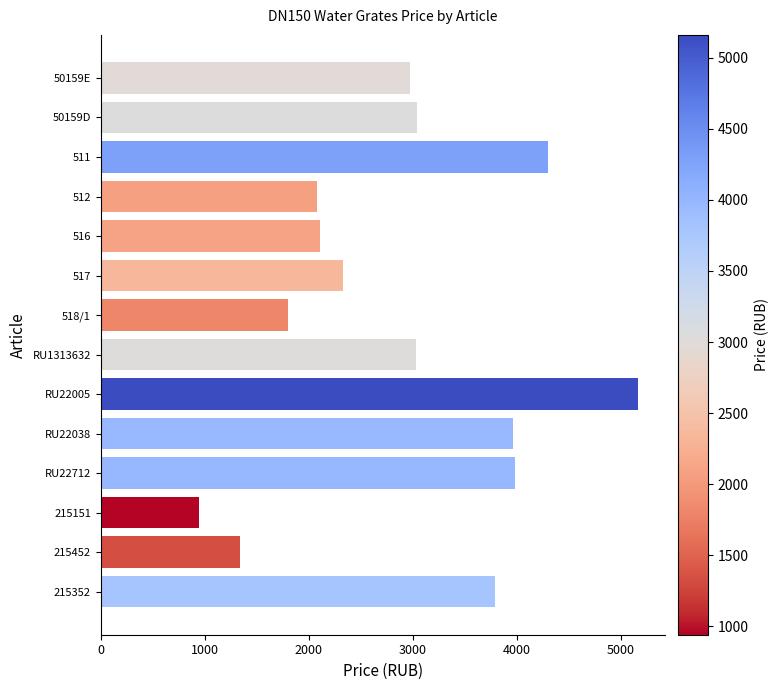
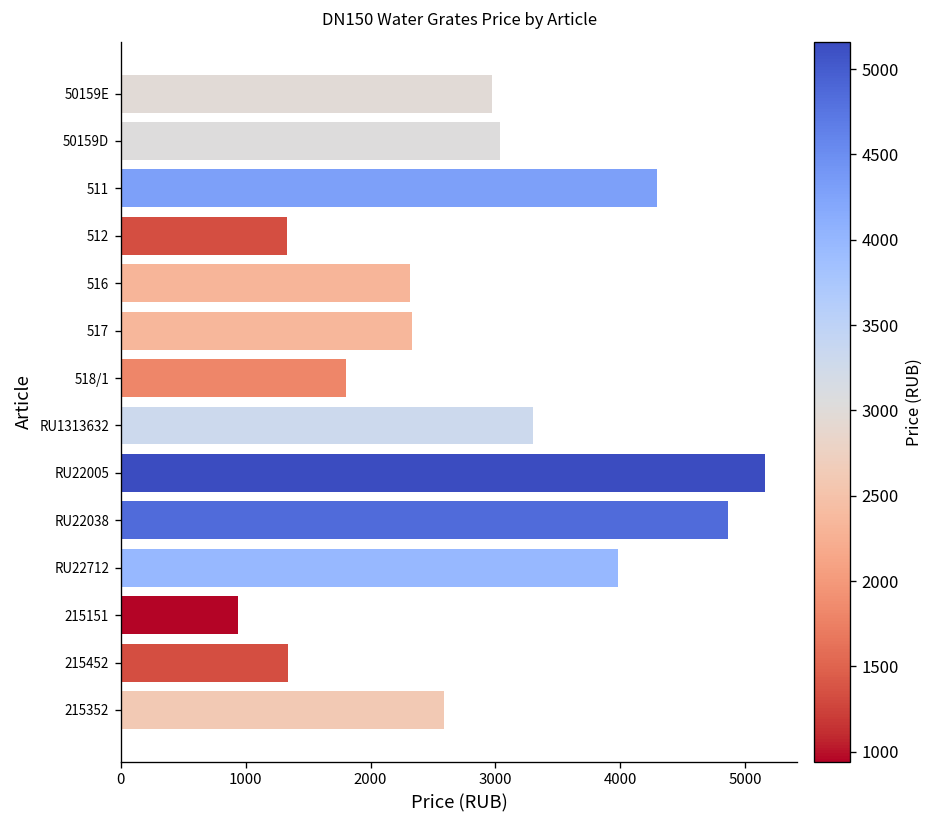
512: 2080 -> 1330
516: 2110 -> 2320
RU1313632: 3030 -> 3300
RU22038: 3960 -> 4860
215352: 3790 -> 2590
